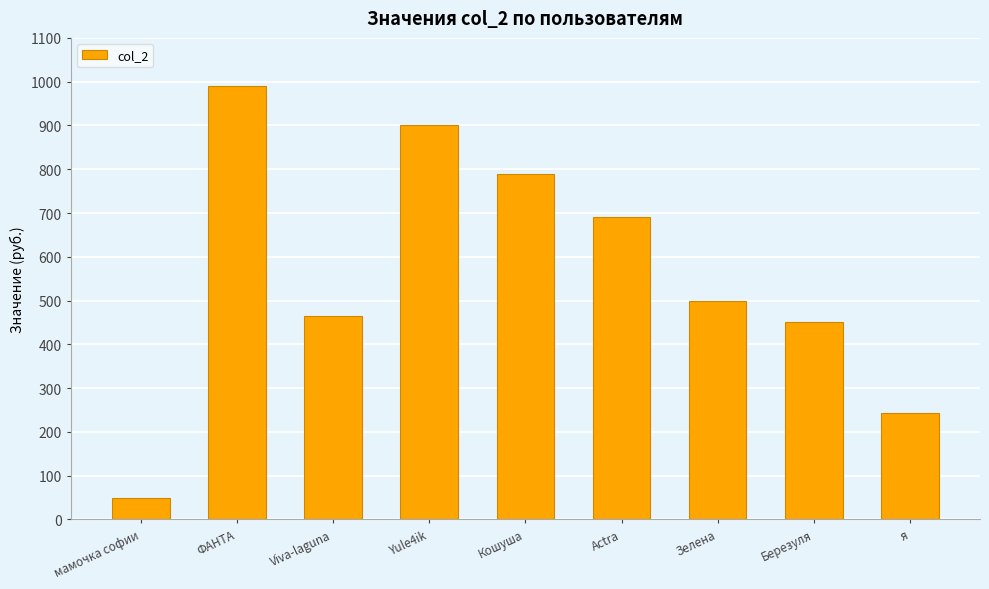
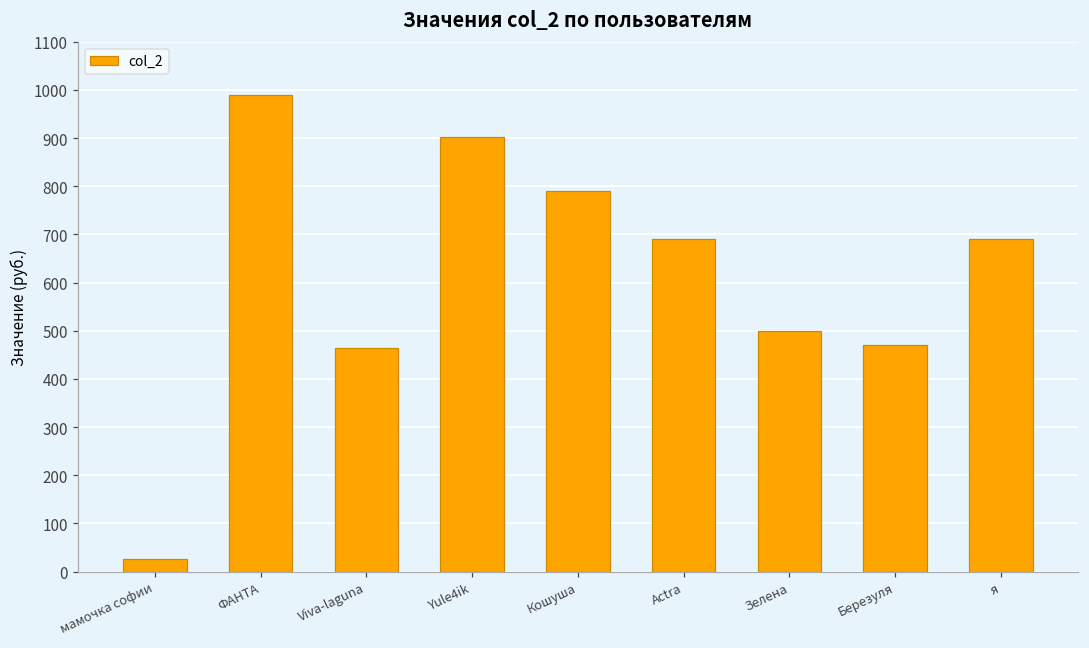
мамочка софии: 50 -> 30
Березуля: 450 -> 470
я: 240 -> 690
